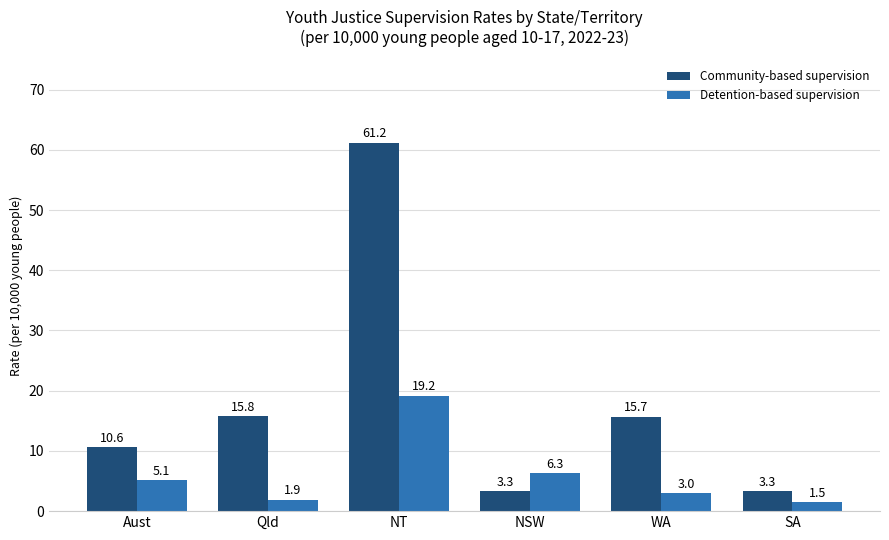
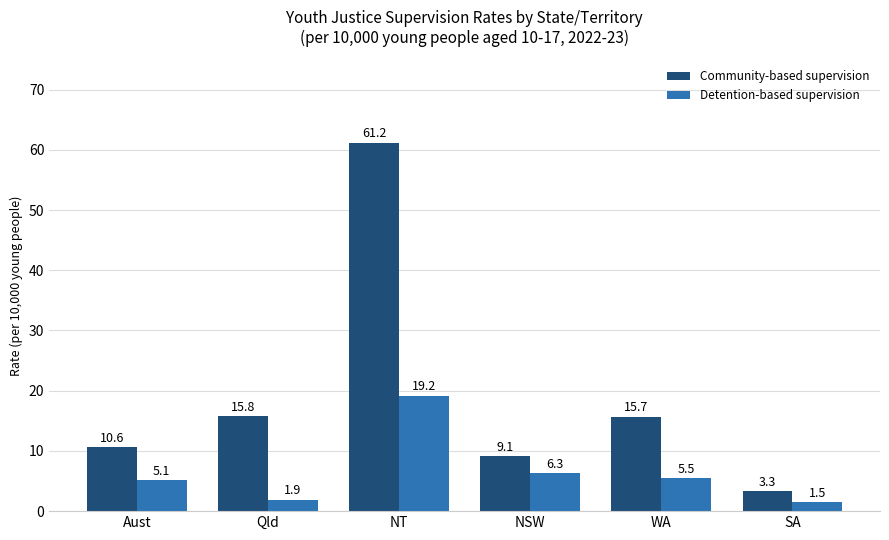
Community-based supervision, NSW: 3.3 -> 9.1
Detention-based supervision, WA: 3.0 -> 5.5
